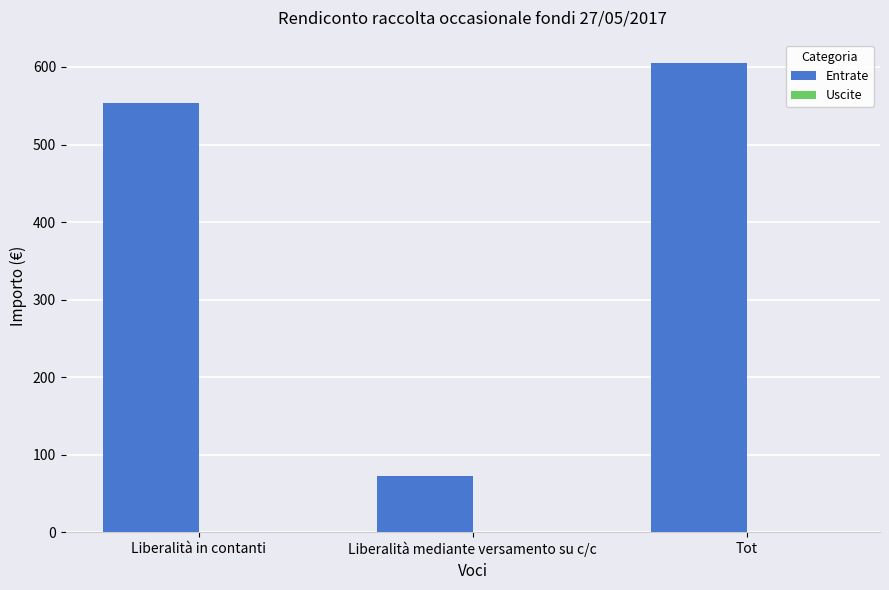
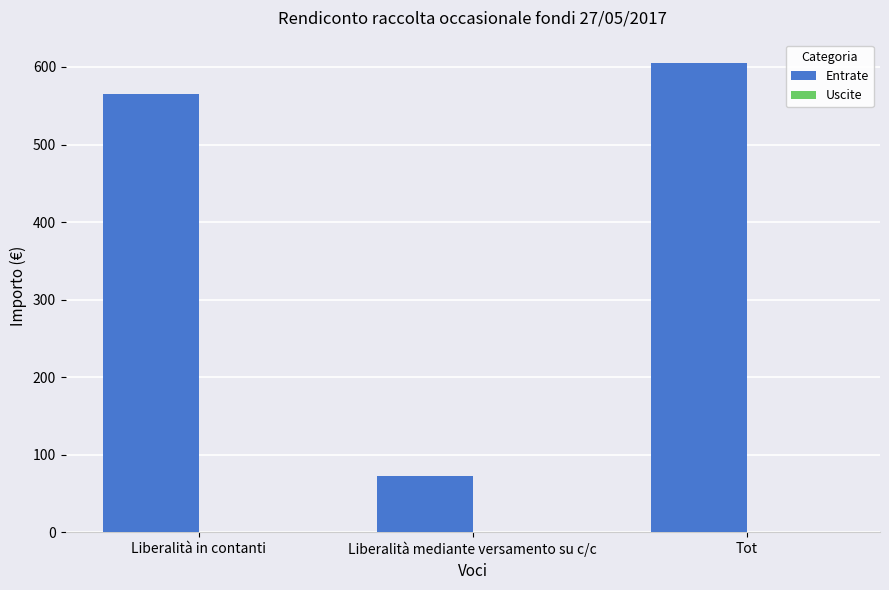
Entrate, Liberalità in contanti: 550 -> 570
